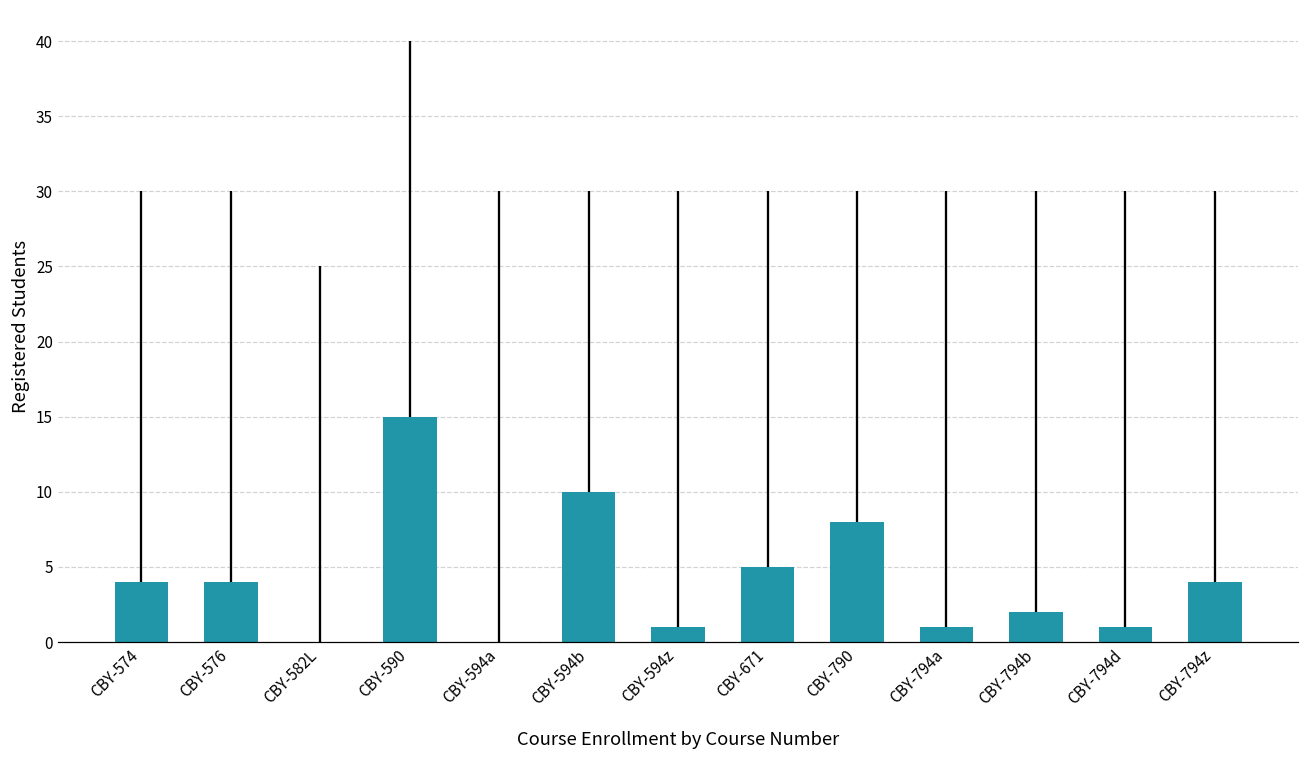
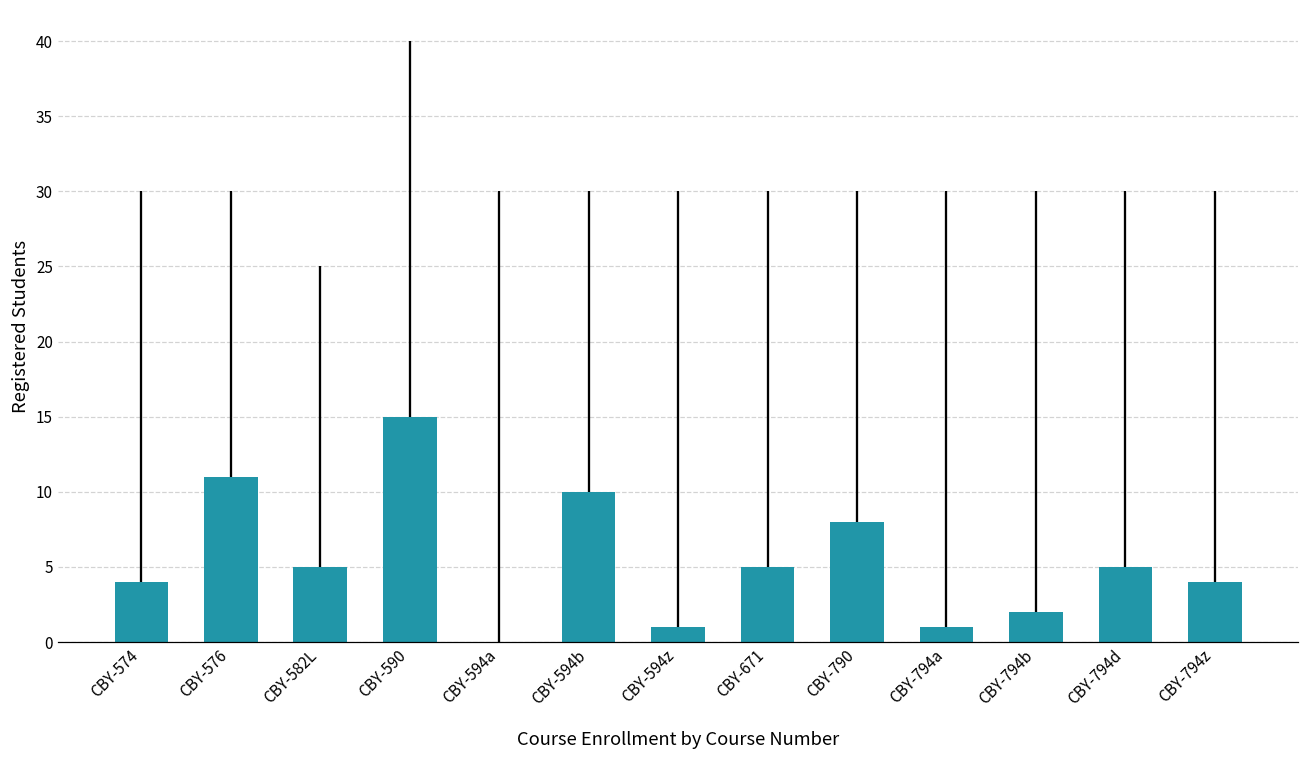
CBY-576: 4 -> 11
CBY-582L: 0 -> 5
CBY-794d: 1 -> 5
